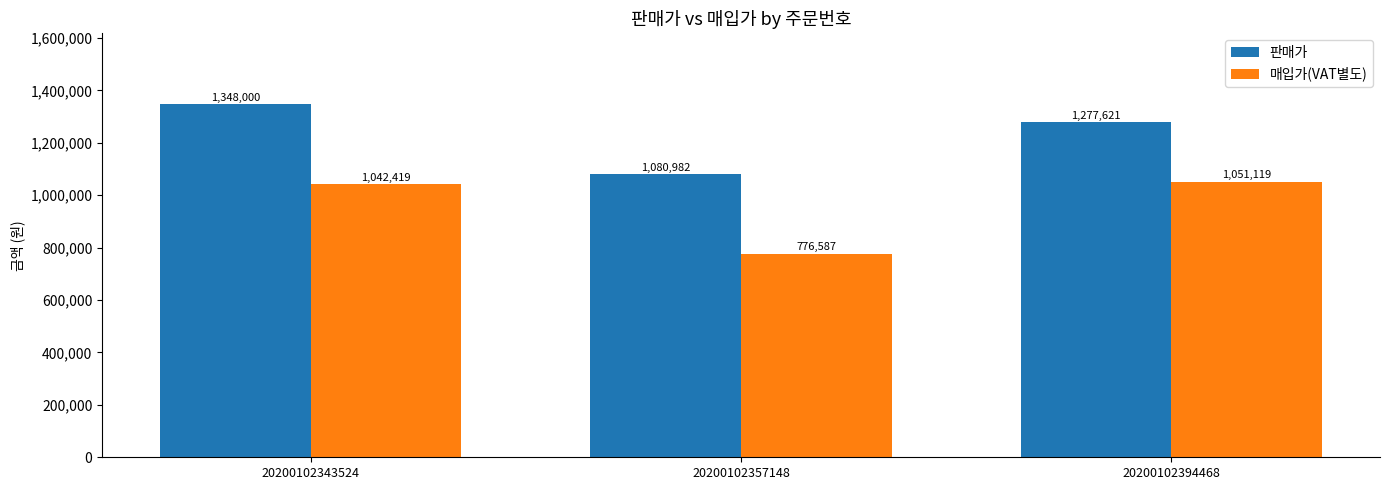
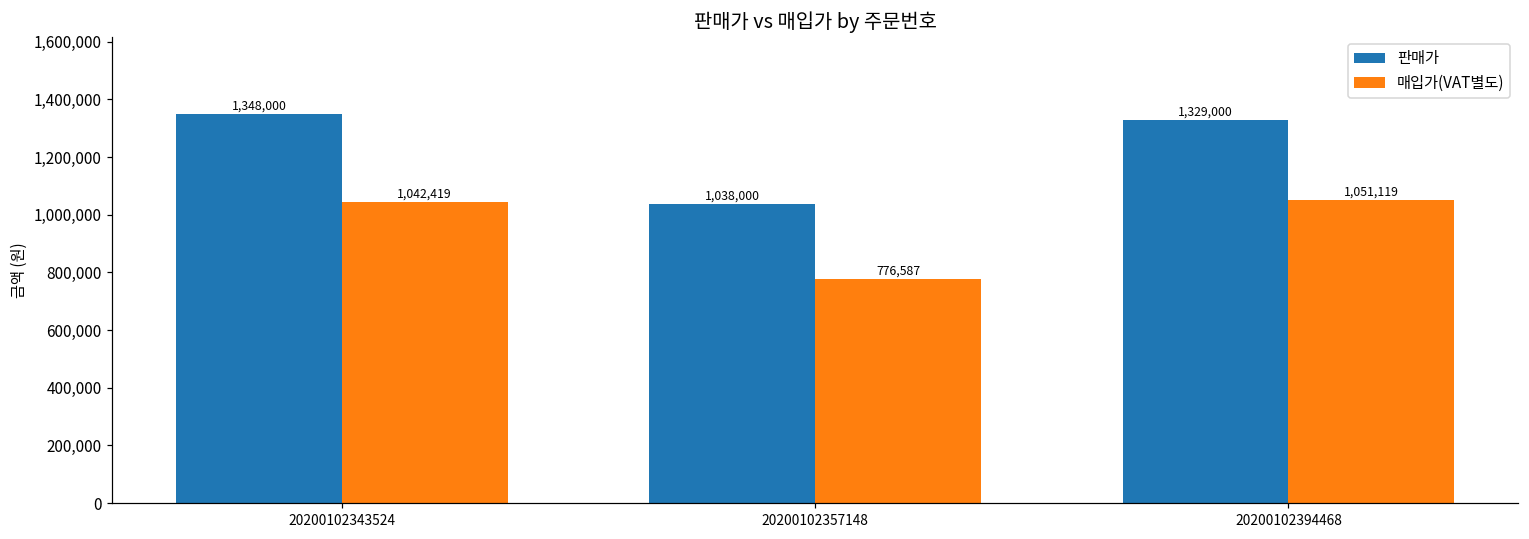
판매가, 20200102357148: 1,080,982 -> 1,038,000
판매가, 20200102394468: 1,277,621 -> 1,329,000
